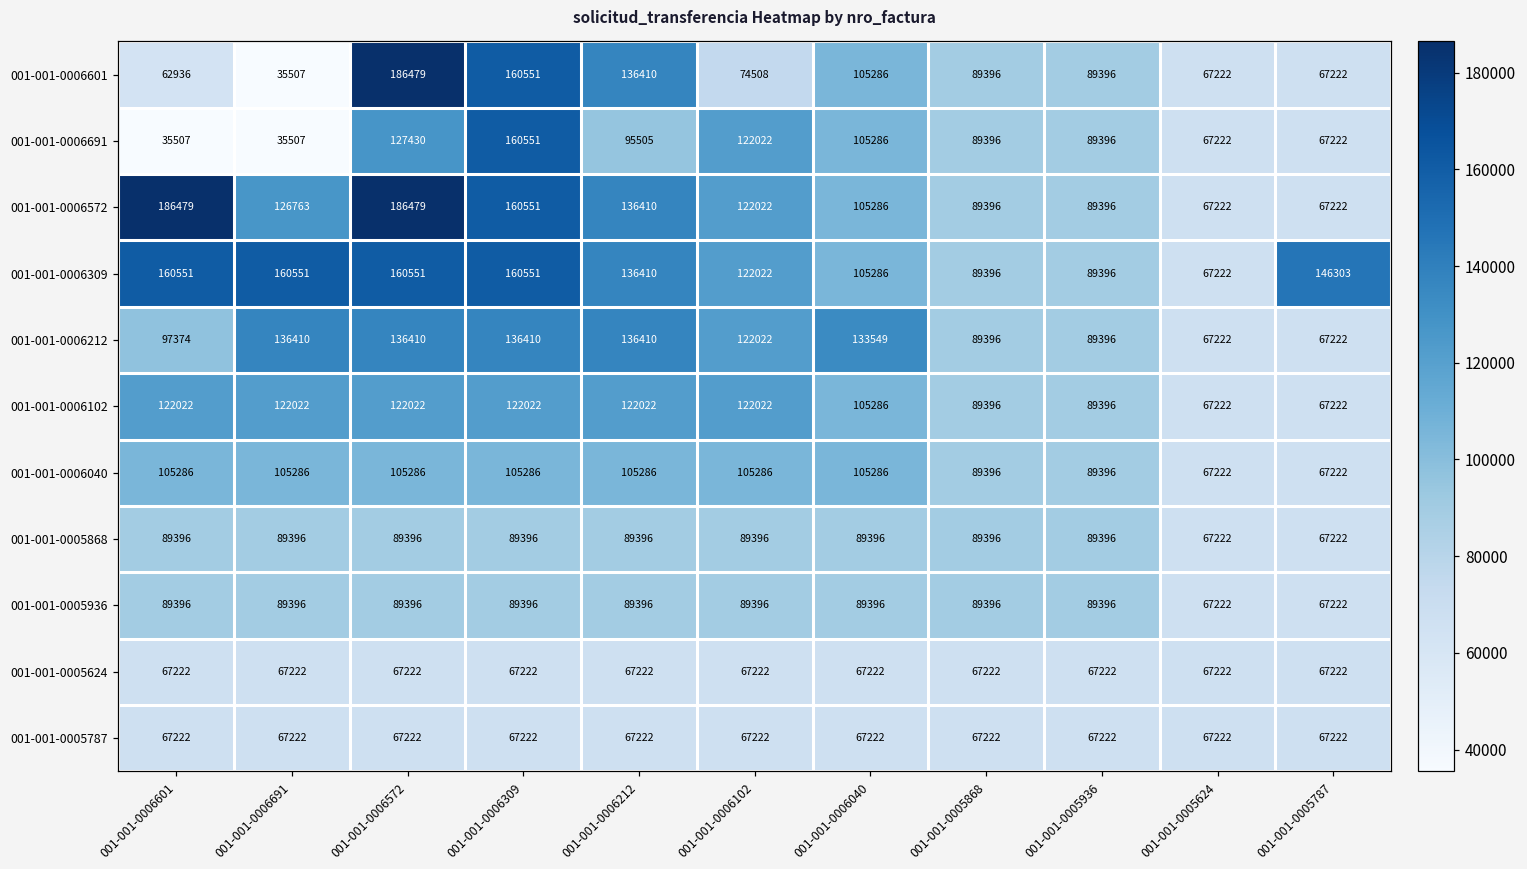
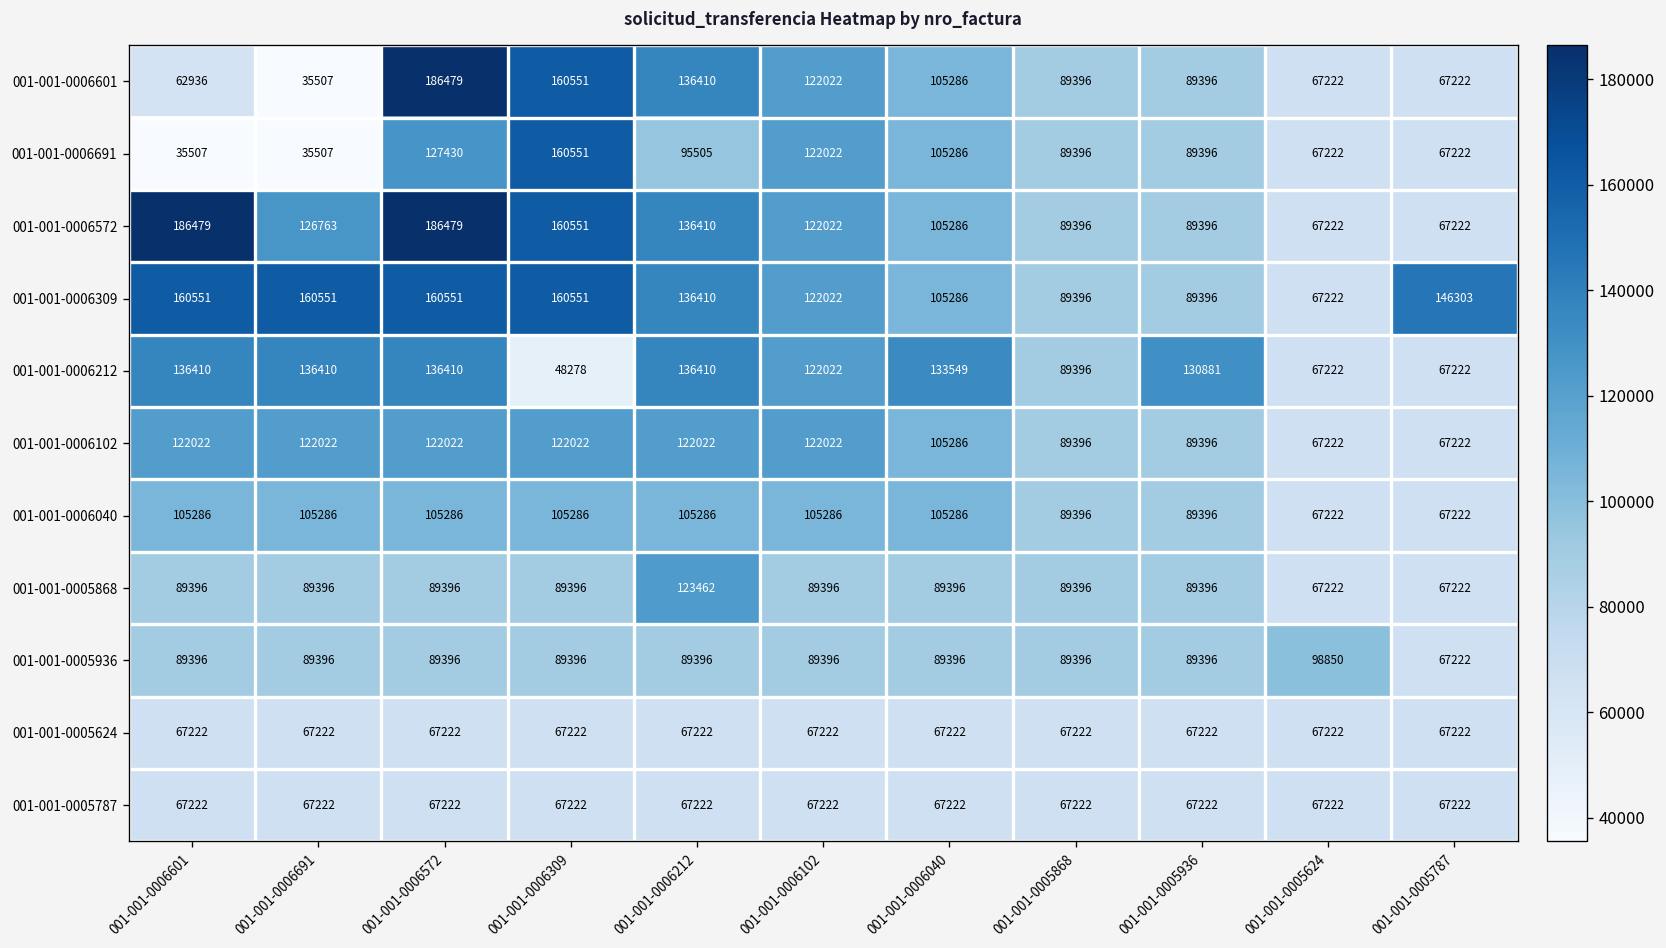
001-001-0006601, 001-001-0006102: 74508 -> 122022
001-001-0006212, 001-001-0006601: 97374 -> 136410
001-001-0006212, 001-001-0006309: 136410 -> 48278
001-001-0006212, 001-001-0005936: 89396 -> 130881
001-001-0005868, 001-001-0006212: 89396 -> 123462
001-001-0005936, 001-001-0005624: 67222 -> 98850
